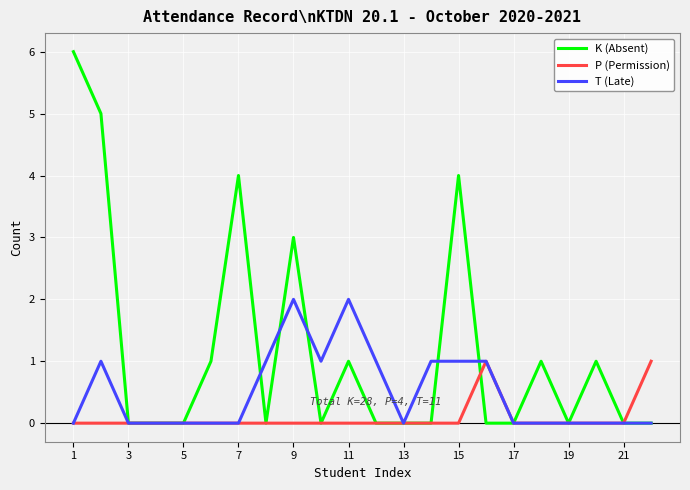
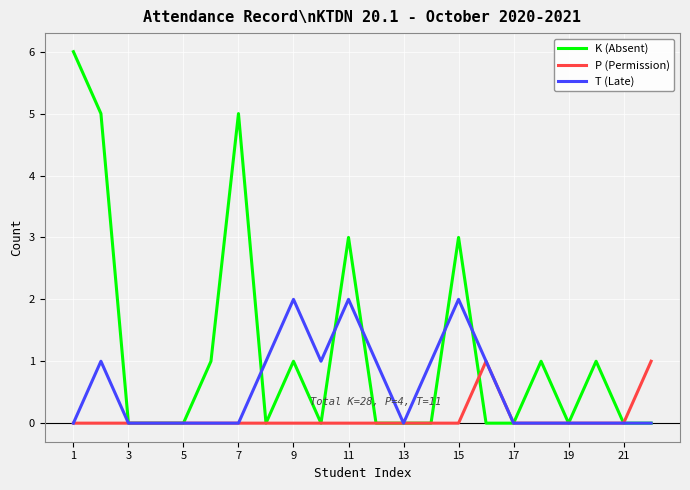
K (Absent), 7: 4 -> 5
K (Absent), 9: 3 -> 1
K (Absent), 11: 1 -> 3
K (Absent), 15: 4 -> 3
T (Late), 15: 1 -> 2
